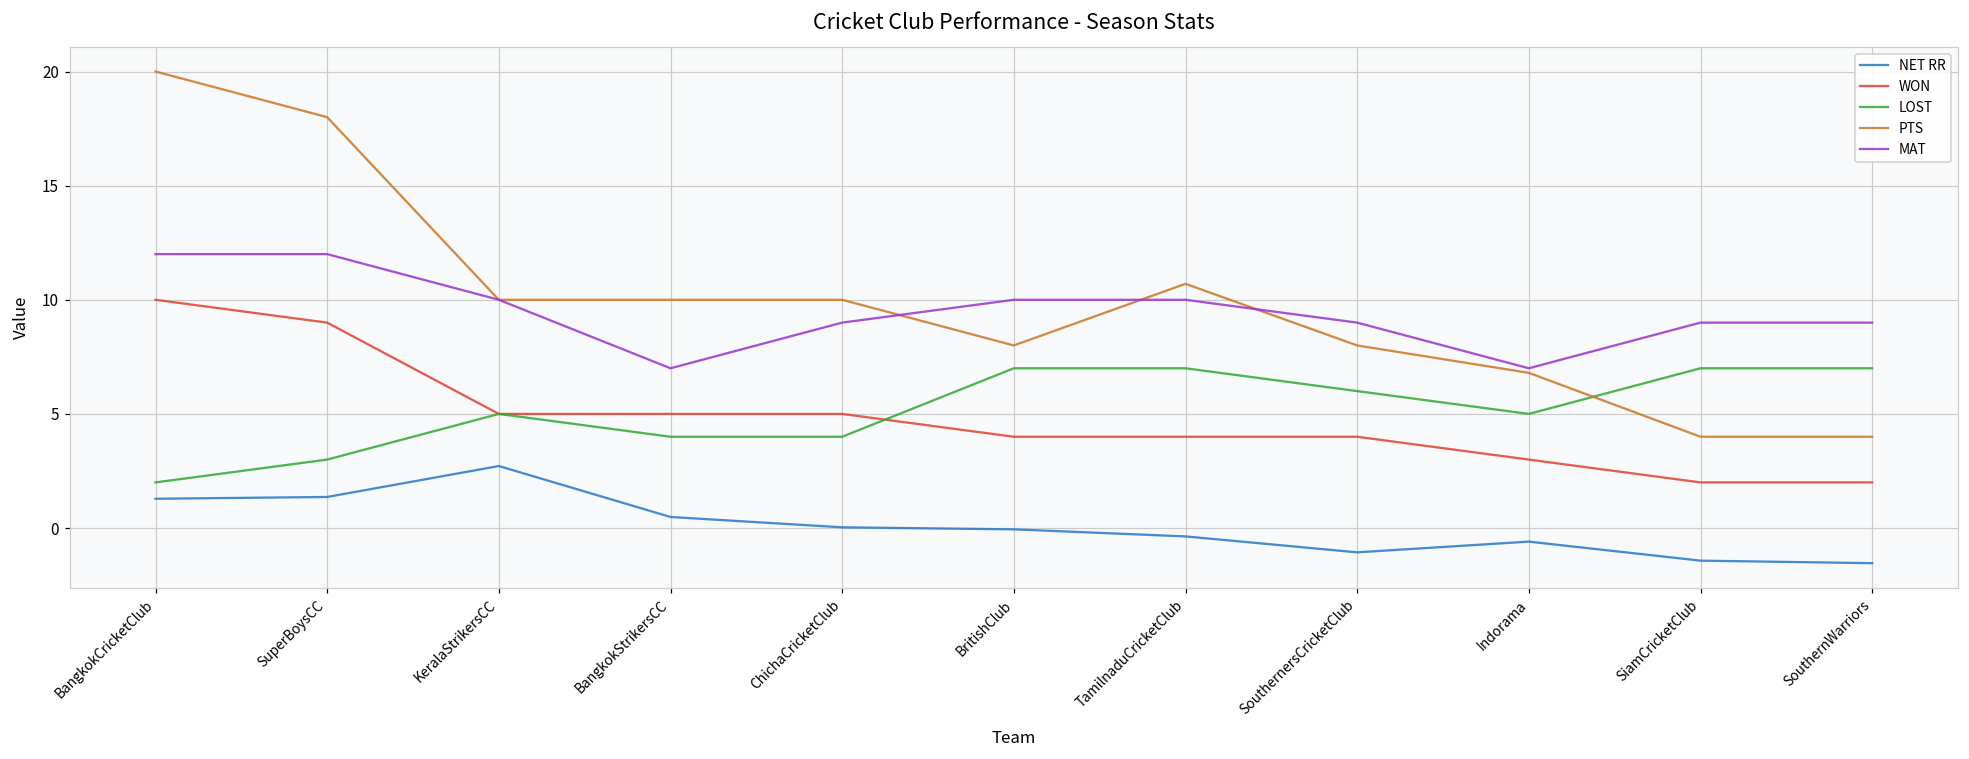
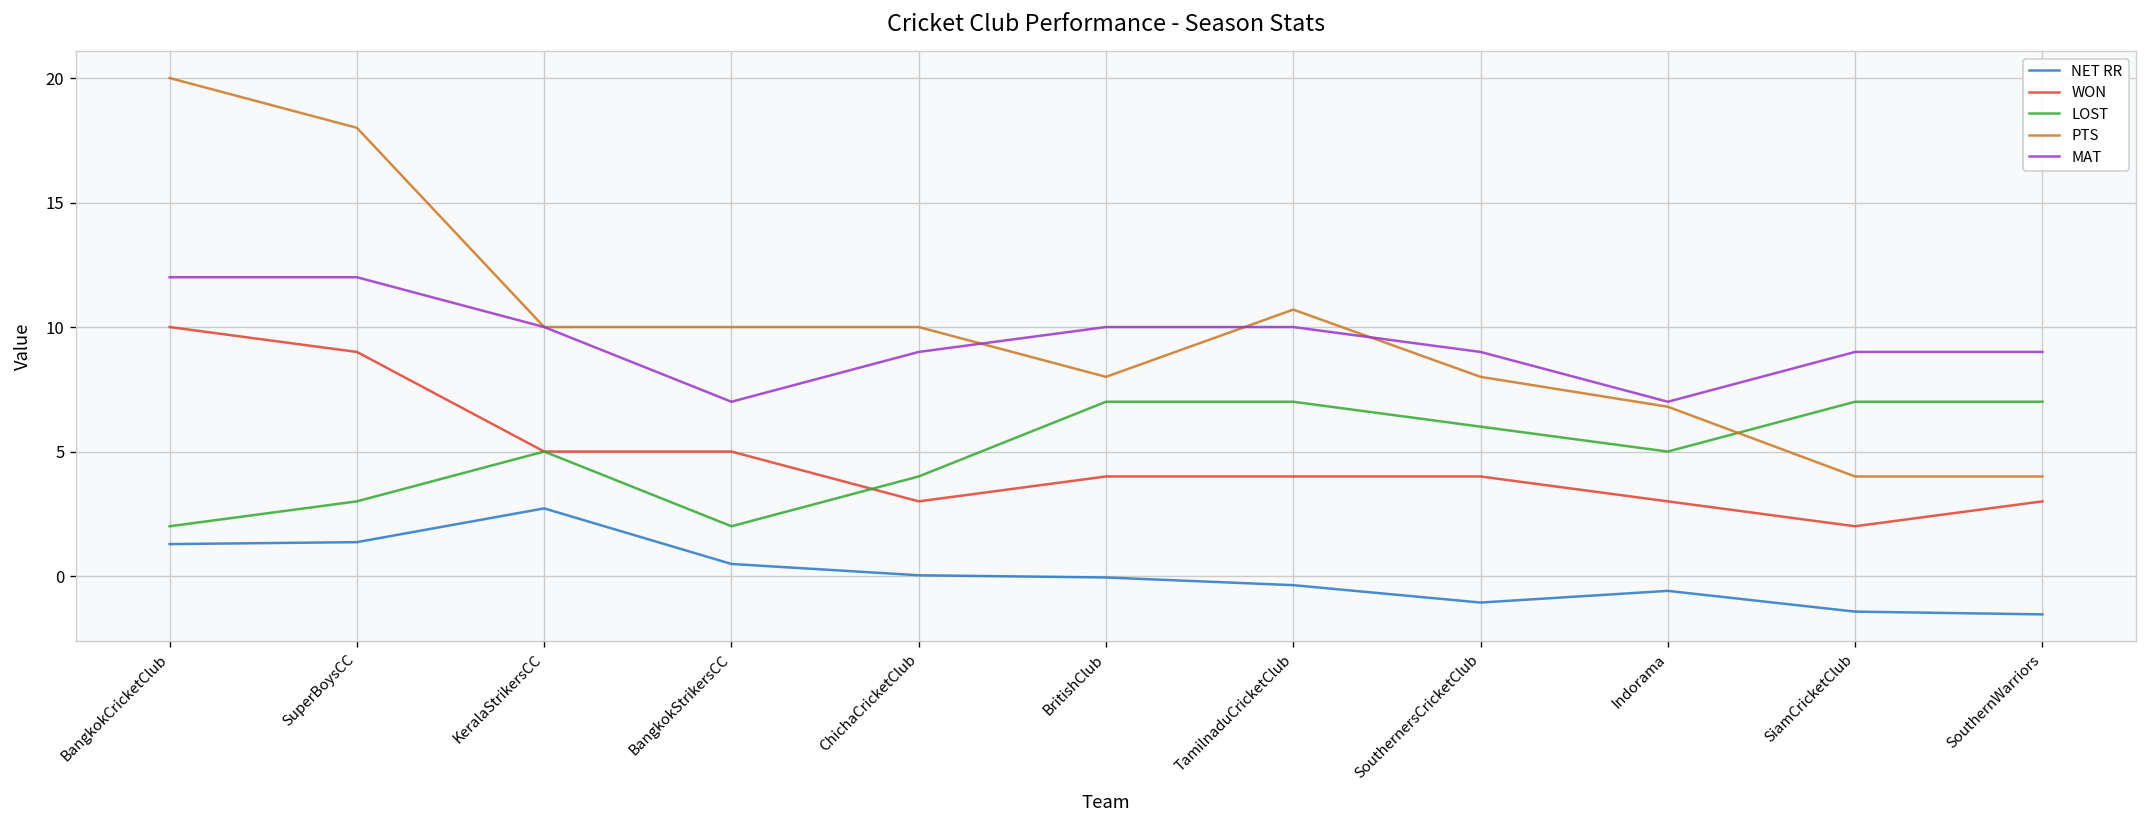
LOST, BangkokStrikersCC: 4 -> 2
WON, ChichaCricketClub: 5 -> 3
WON, SouthernWarriors: 2 -> 3
